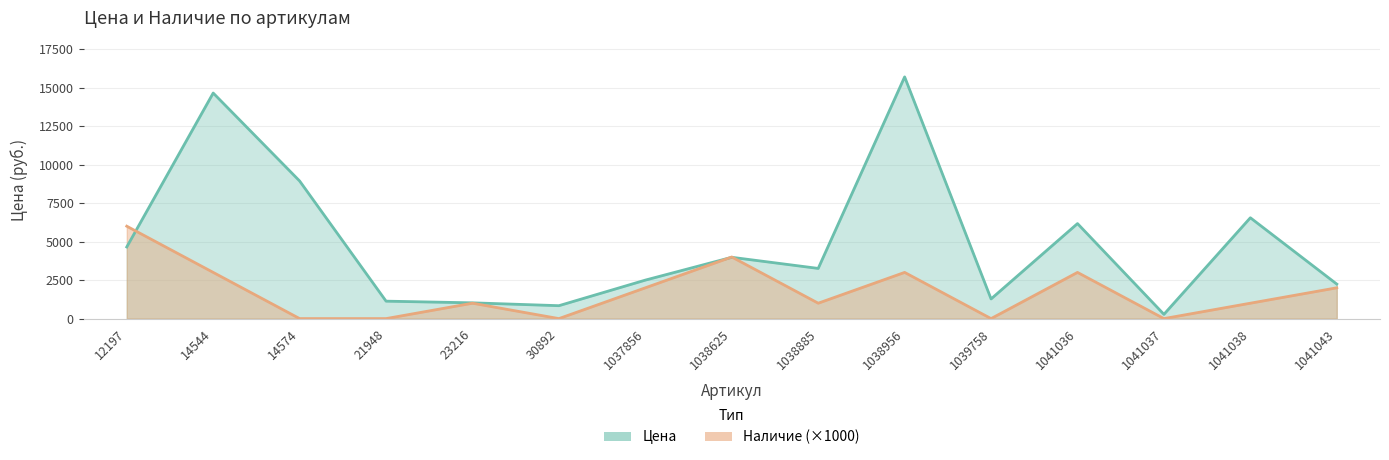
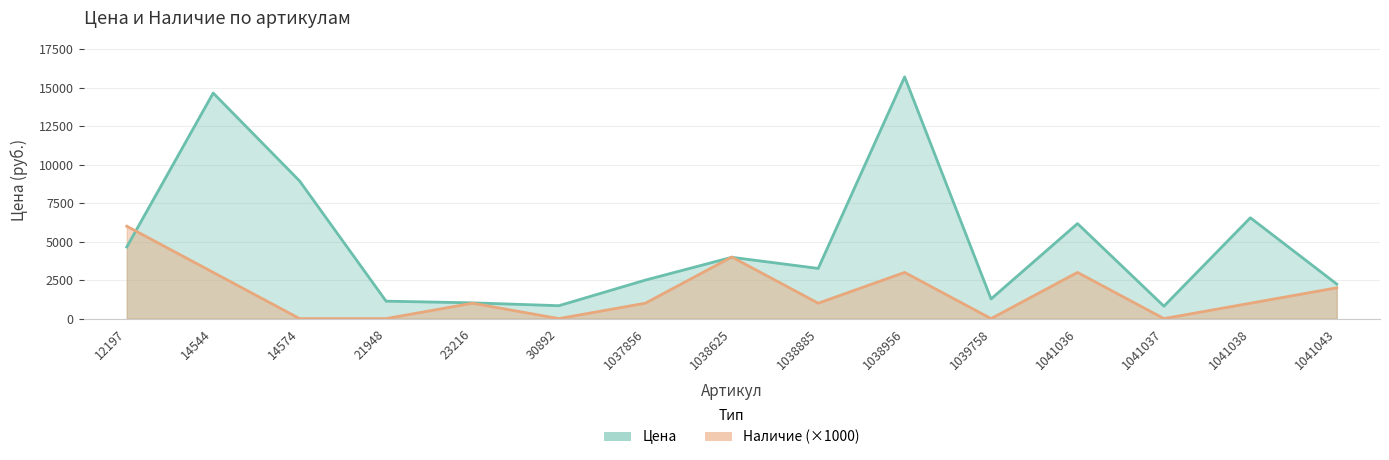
Наличие (×1000), 1037856: 2000 -> 1000
Цена, 1041037: 300 -> 800
